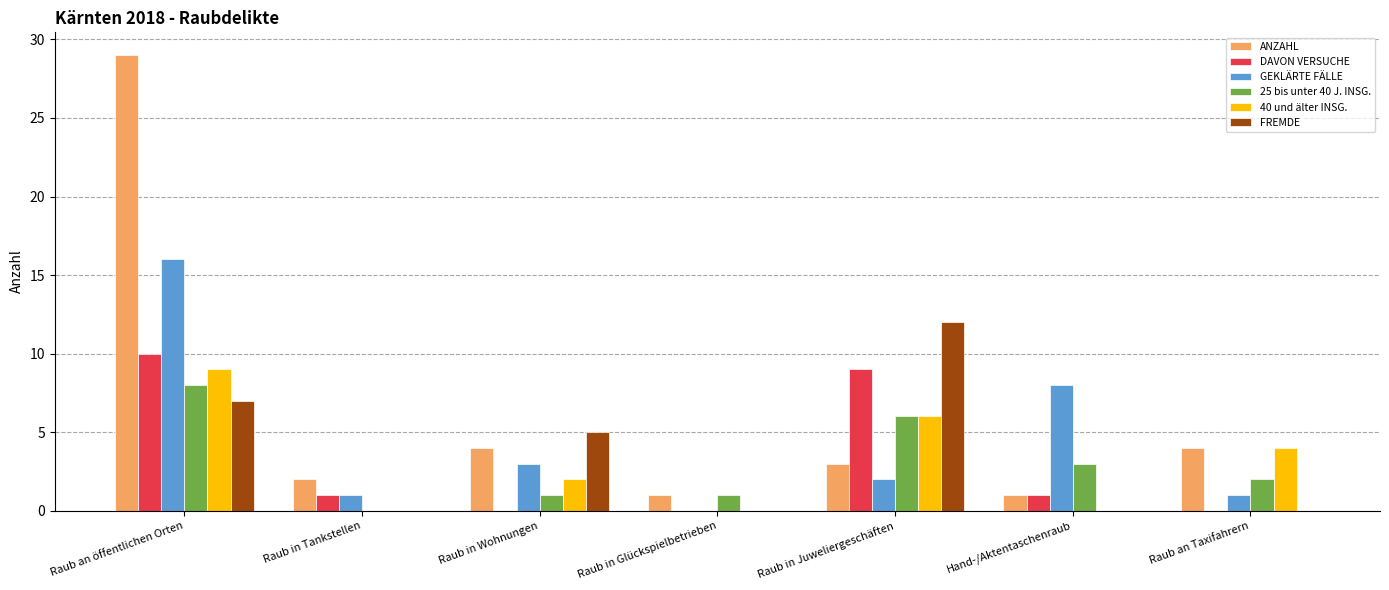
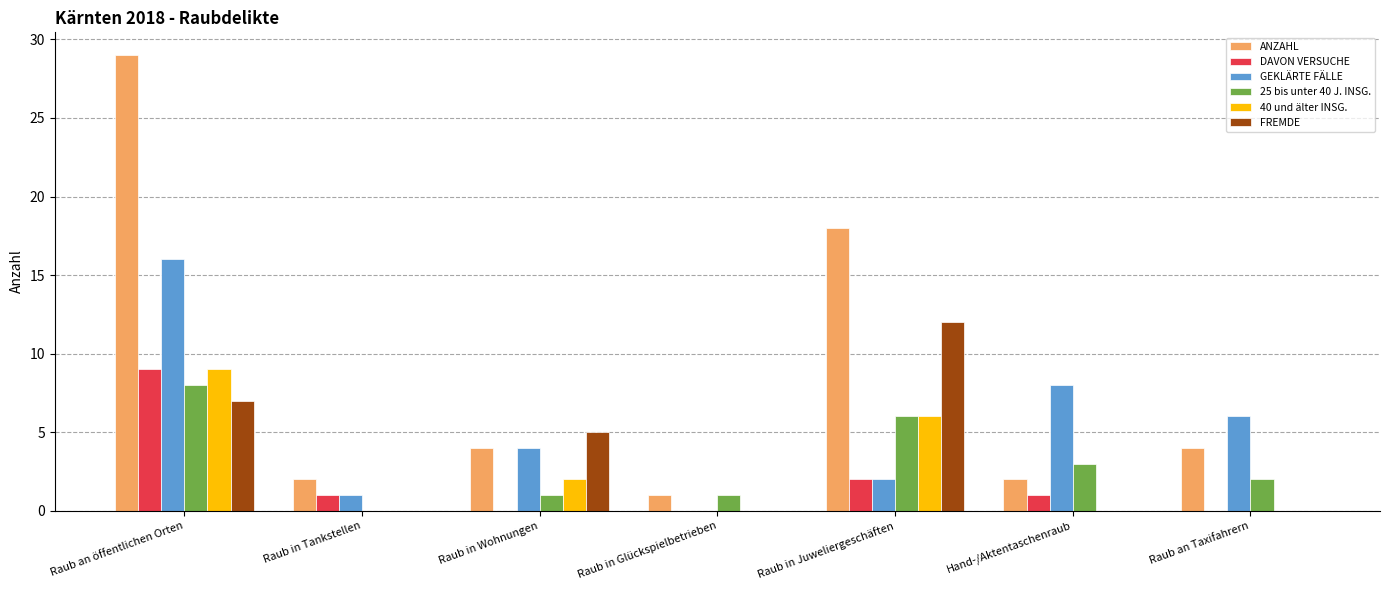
DAVON VERSUCHE, Raub an öffentlichen Orten: 10 -> 9
GEKLÄRTE FÄLLE, Raub in Wohnungen: 3 -> 4
ANZAHL, Raub in Juweliergeschäften: 3 -> 18
DAVON VERSUCHE, Raub in Juweliergeschäften: 9 -> 2
ANZAHL, Hand-/Aktentaschenraub: 1 -> 2
GEKLÄRTE FÄLLE, Raub an Taxifahrern: 1 -> 6
40 und älter INSG., Raub an Taxifahrern: 4 -> 0
